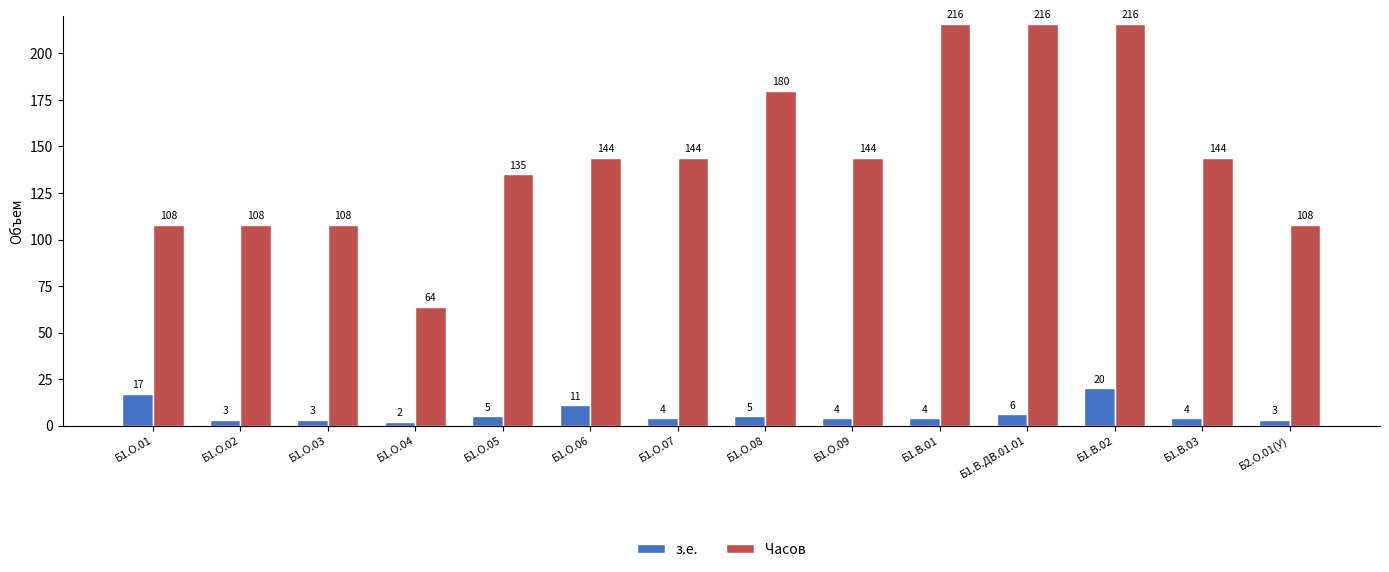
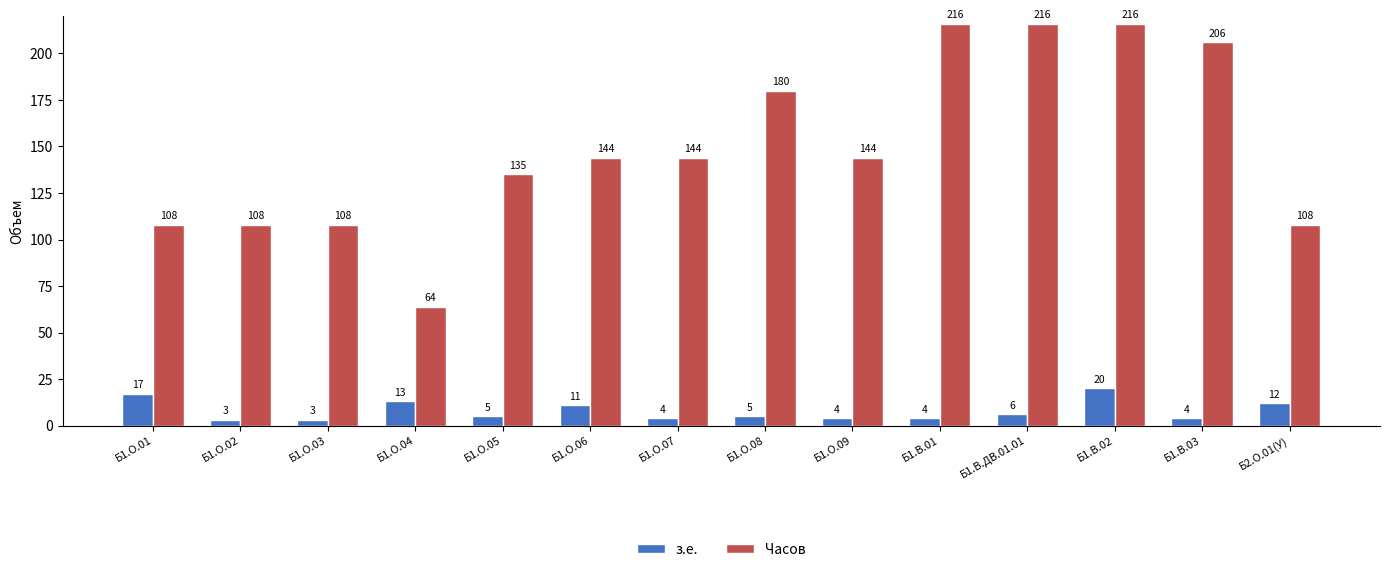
з.е., Б1.О.04: 2 -> 13
Часов, Б1.В.03: 144 -> 206
з.е., Б2.О.01(У): 3 -> 12
